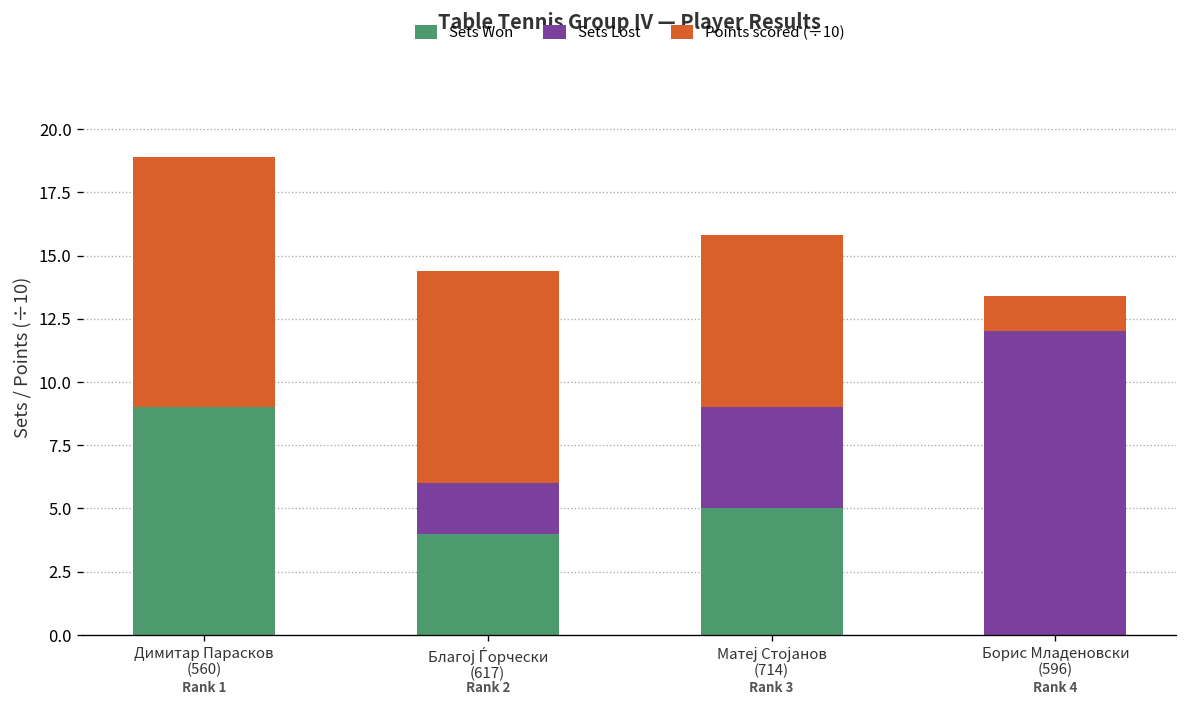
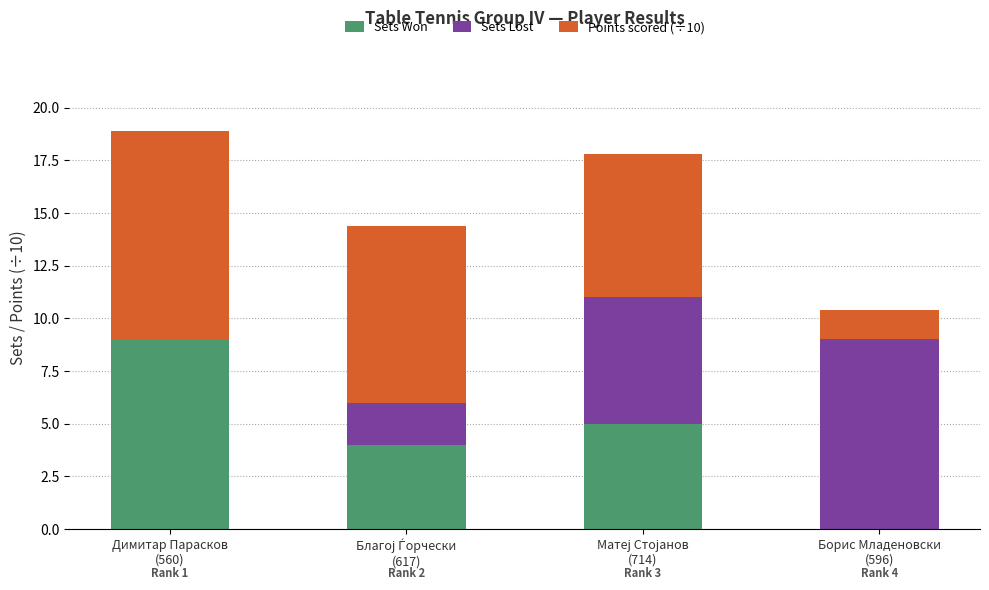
Sets Lost, Матеј Стојанов (714): 4 -> 6
Sets Lost, Борис Младеновски (596): 12 -> 9
